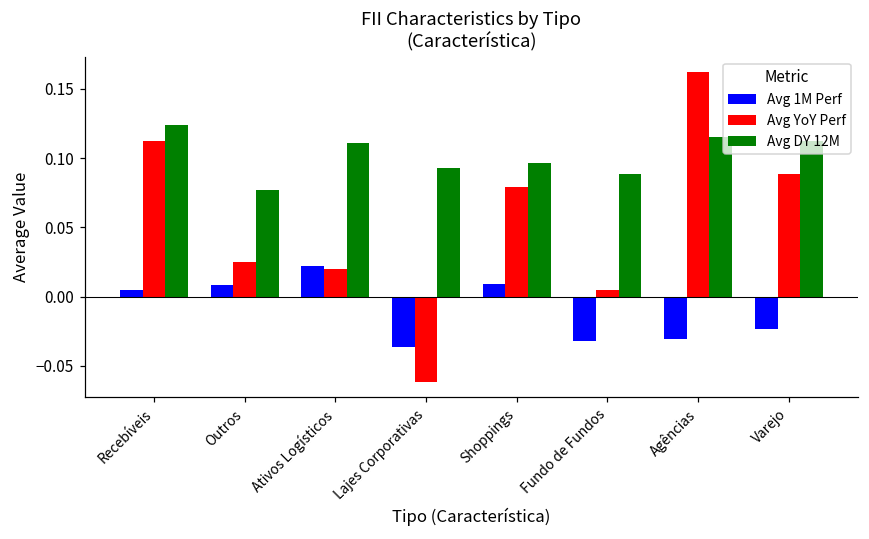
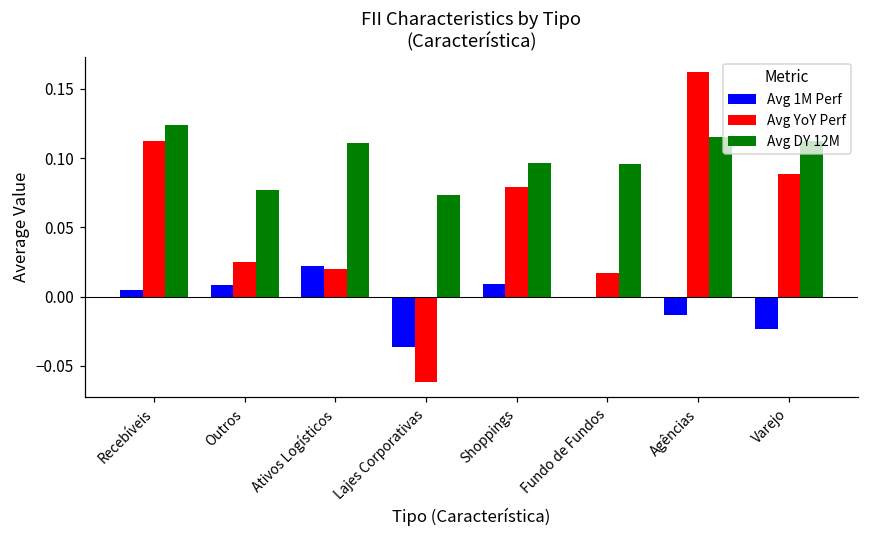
Avg DY 12M, Lajes Corporativas: 0.093 -> 0.074
Avg 1M Perf, Fundo de Fundos: -0.032 -> 0.000
Avg YoY Perf, Fundo de Fundos: 0.004 -> 0.017
Avg DY 12M, Fundo de Fundos: 0.089 -> 0.096
Avg 1M Perf, Agências: -0.030 -> -0.014
